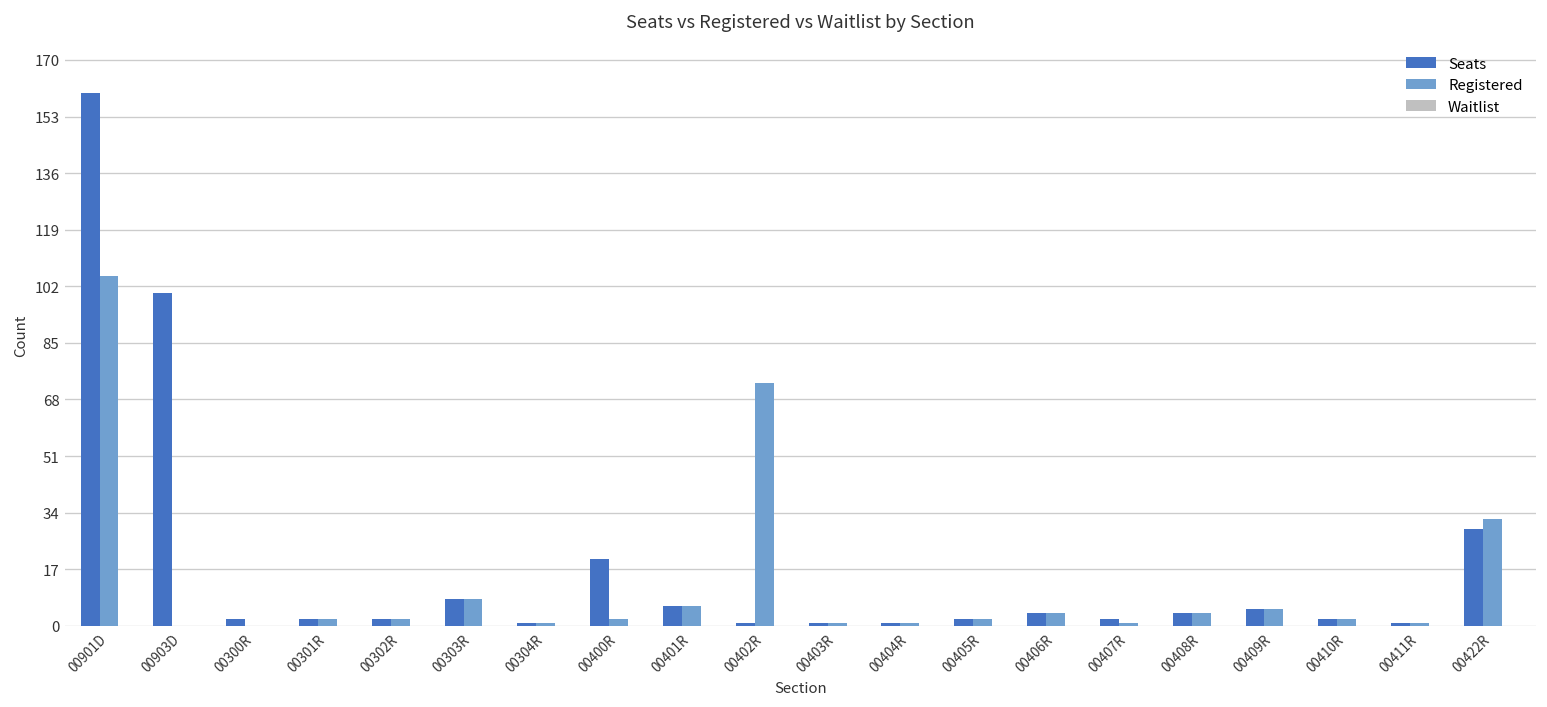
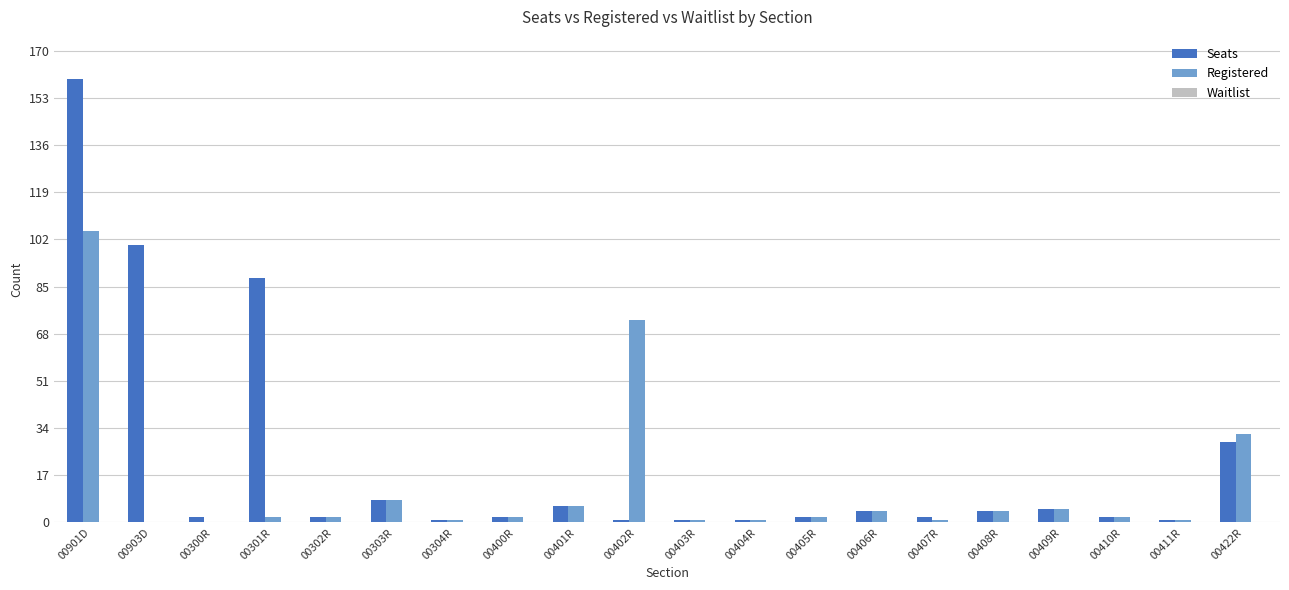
Seats, 00301R: 2 -> 88
Seats, 00400R: 20 -> 2
